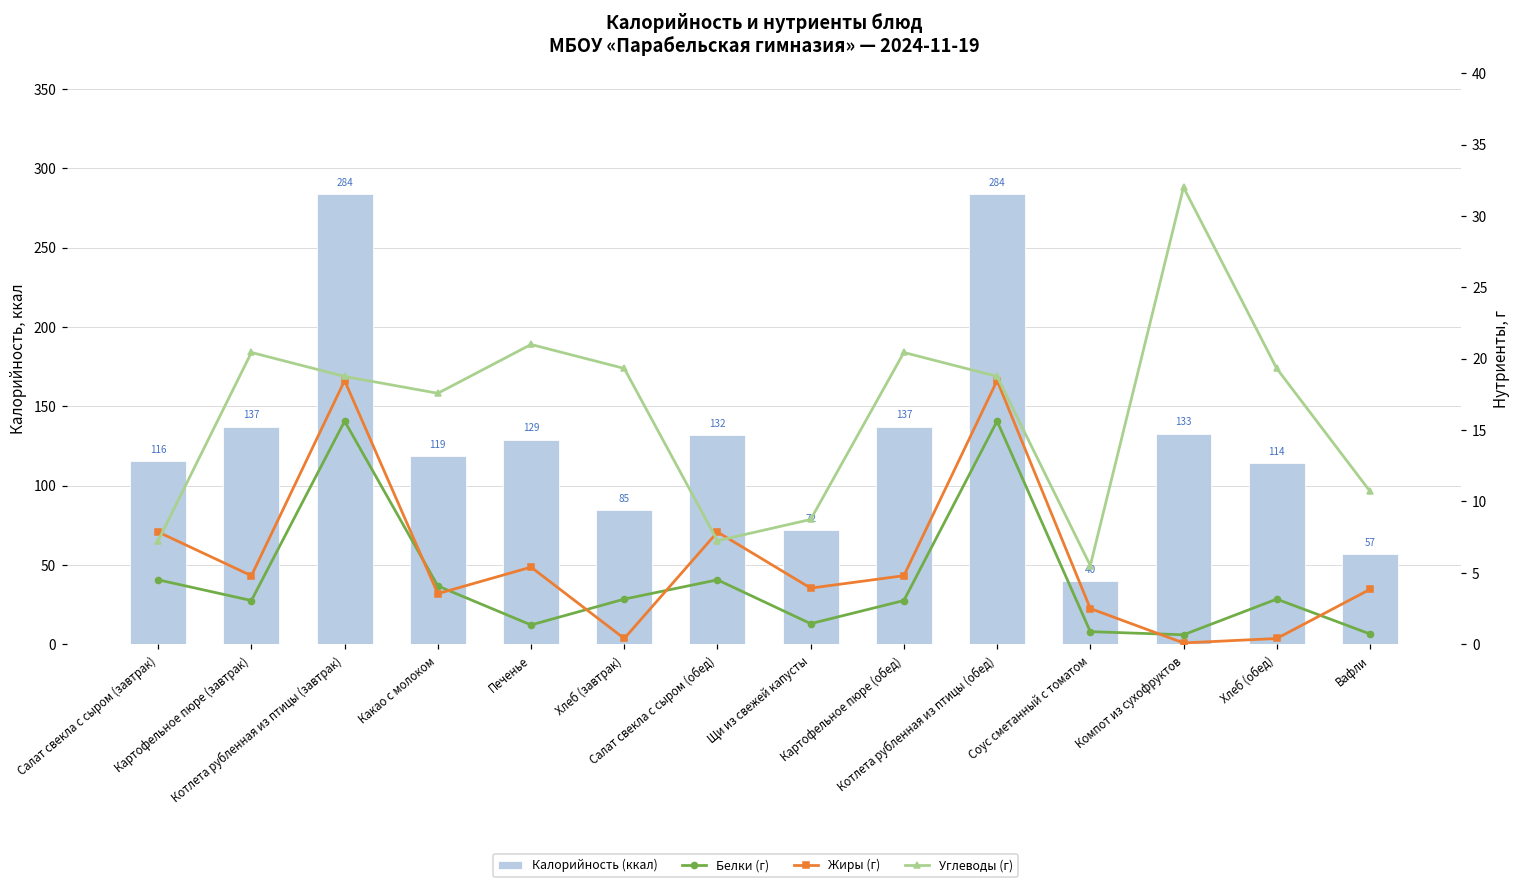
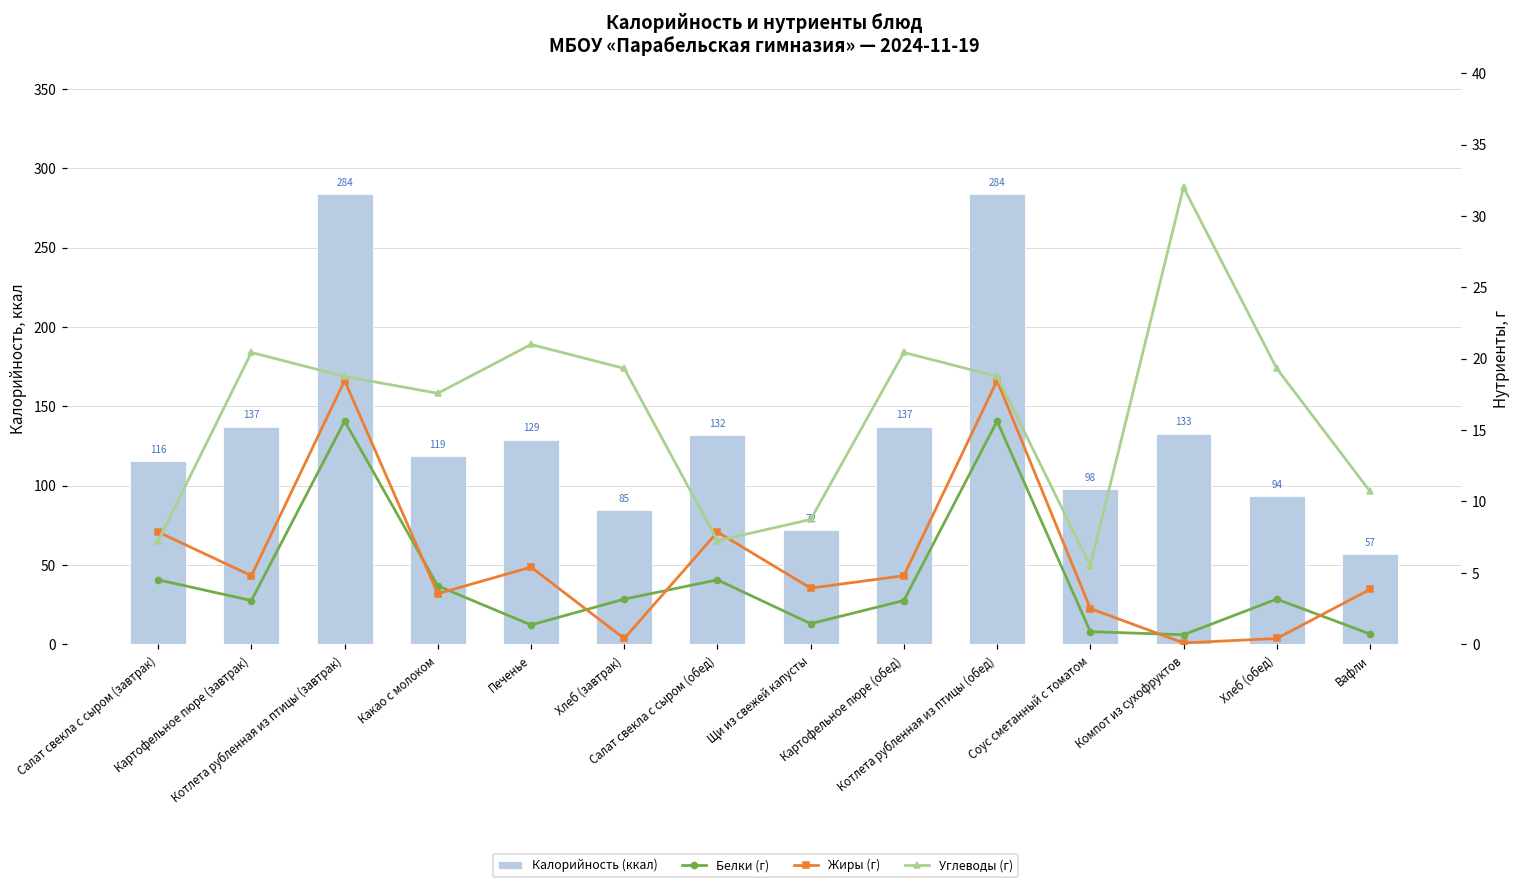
Калорийность (ккал), Соус сметанный с томатом: 40 -> 98
Калорийность (ккал), Хлеб (обед): 114 -> 94
